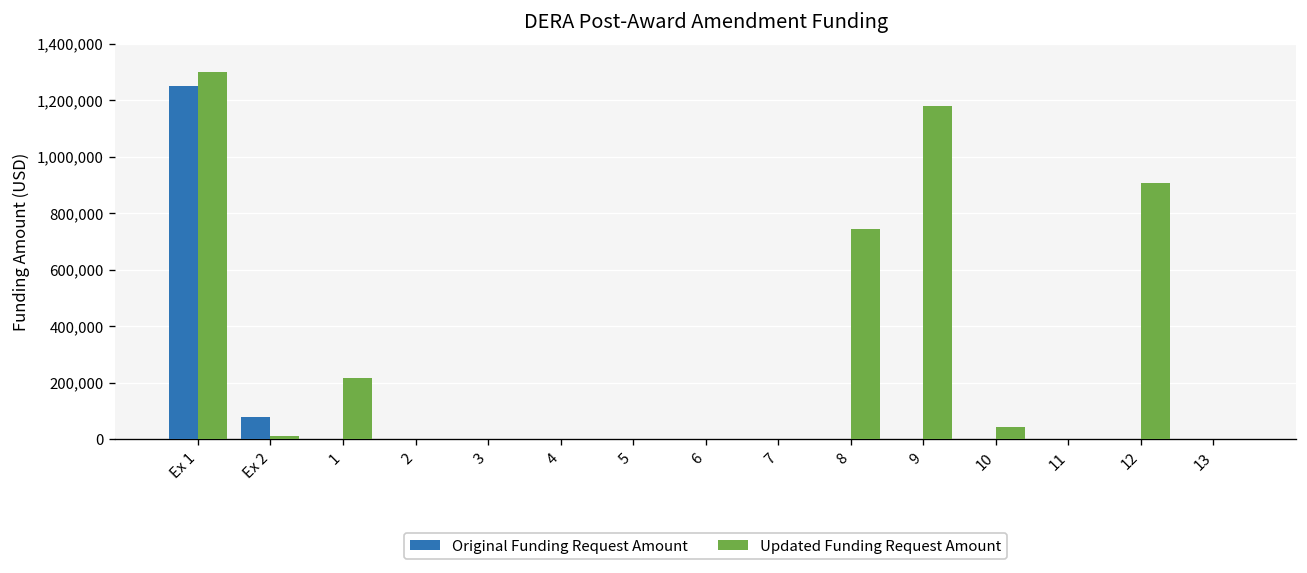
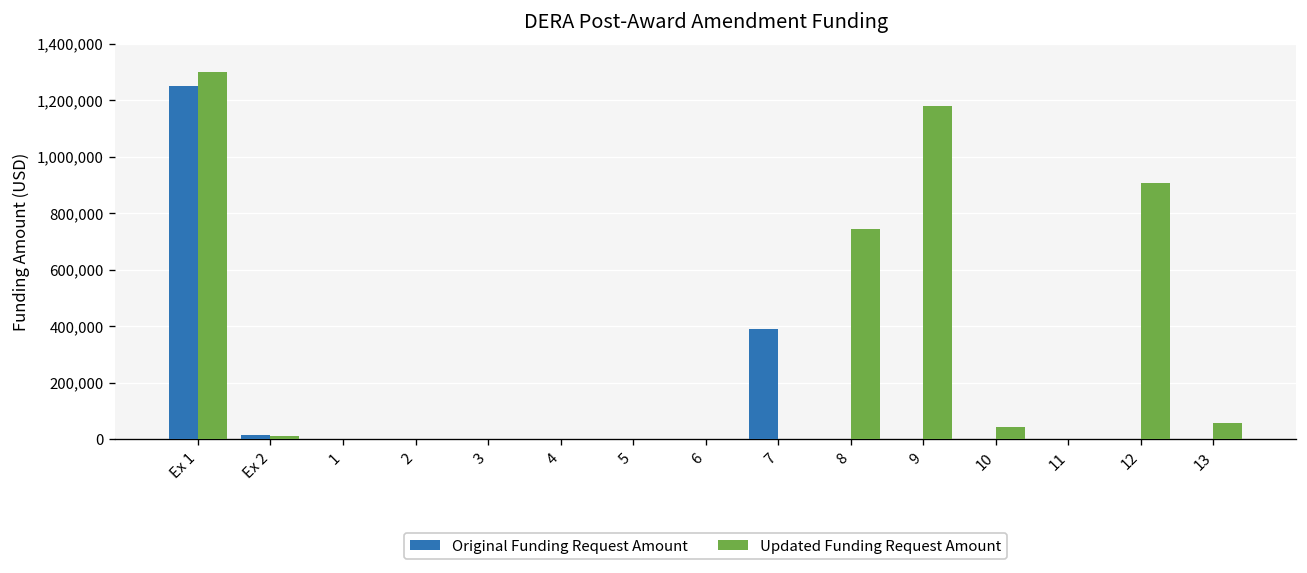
Original Funding Request Amount, Ex 2: 80,000 -> 20,000
Updated Funding Request Amount, 1: 210,000 -> 0
Original Funding Request Amount, 7: 0 -> 390,000
Updated Funding Request Amount, 13: 0 -> 60,000
